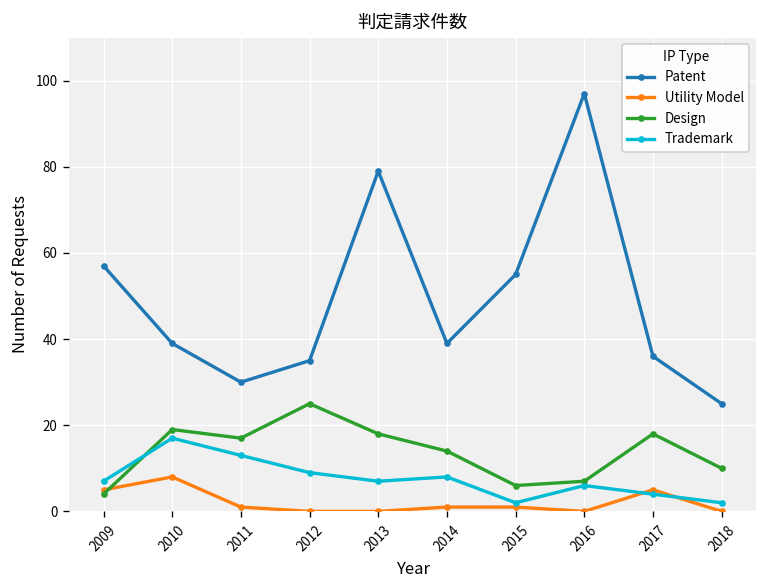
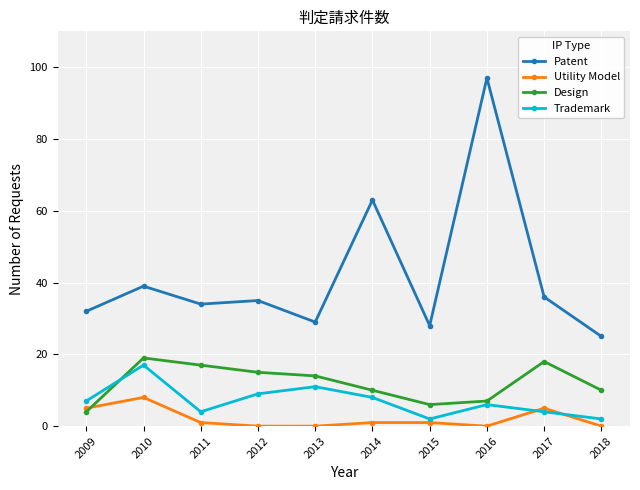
Patent, 2009: 57 -> 32
Patent, 2011: 30 -> 34
Trademark, 2011: 13 -> 4
Design, 2012: 25 -> 15
Patent, 2013: 79 -> 29
Design, 2013: 18 -> 14
Trademark, 2013: 7 -> 11
Patent, 2014: 39 -> 63
Design, 2014: 14 -> 10
Patent, 2015: 55 -> 28
